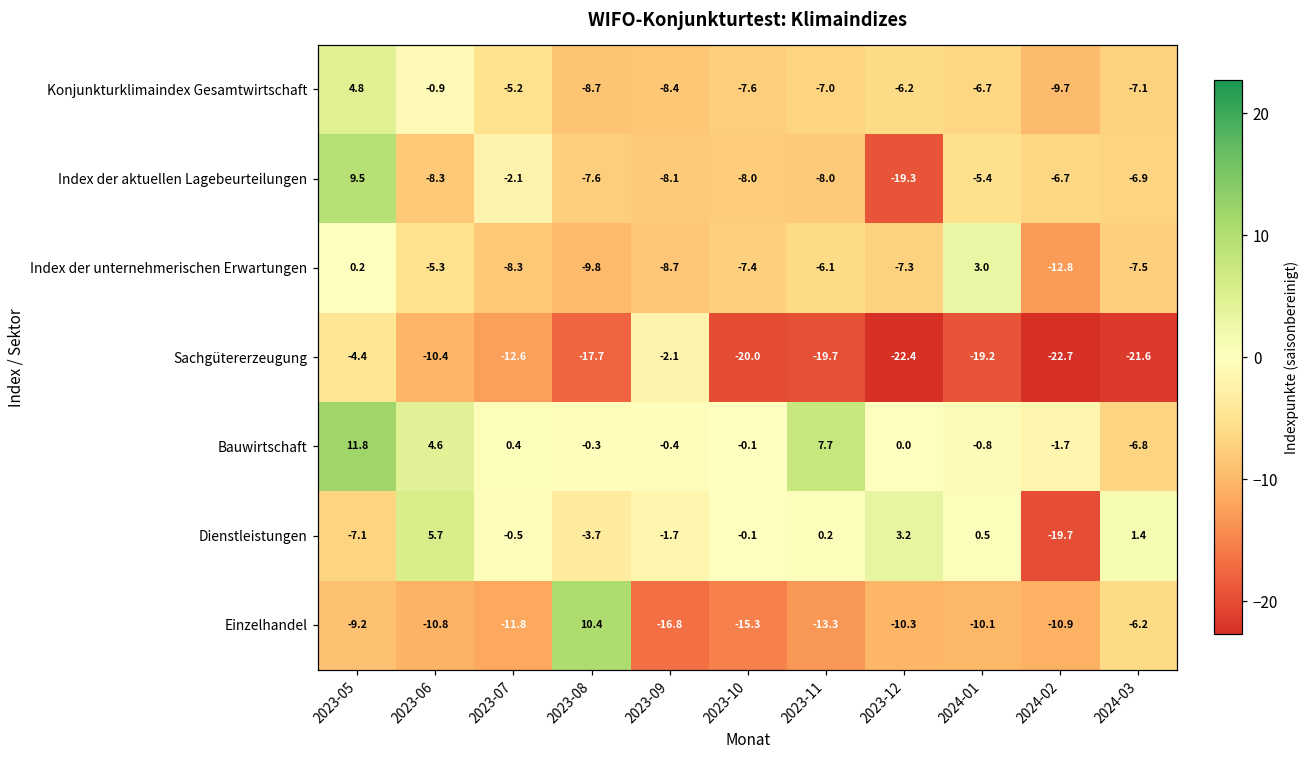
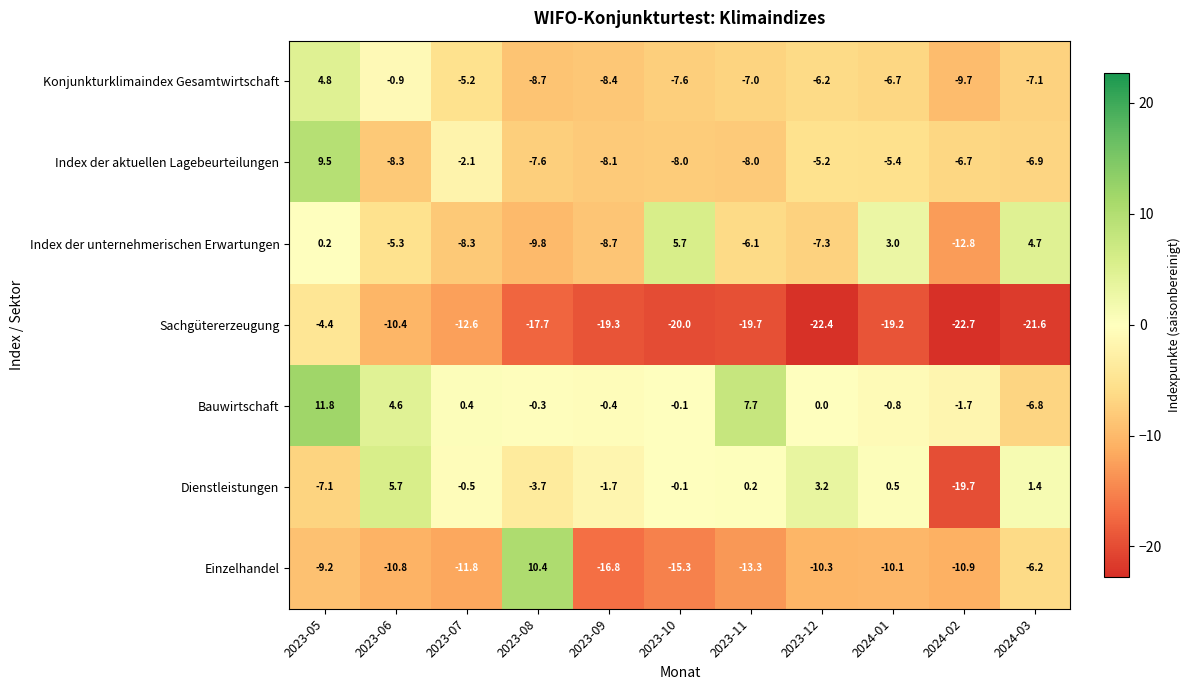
Index der aktuellen Lagebeurteilungen, 2023-12: -19.3 -> -5.2
Index der unternehmerischen Erwartungen, 2023-10: -7.4 -> 5.7
Index der unternehmerischen Erwartungen, 2024-03: -7.5 -> 4.7
Sachgütererzeugung, 2023-09: -2.1 -> -19.3
